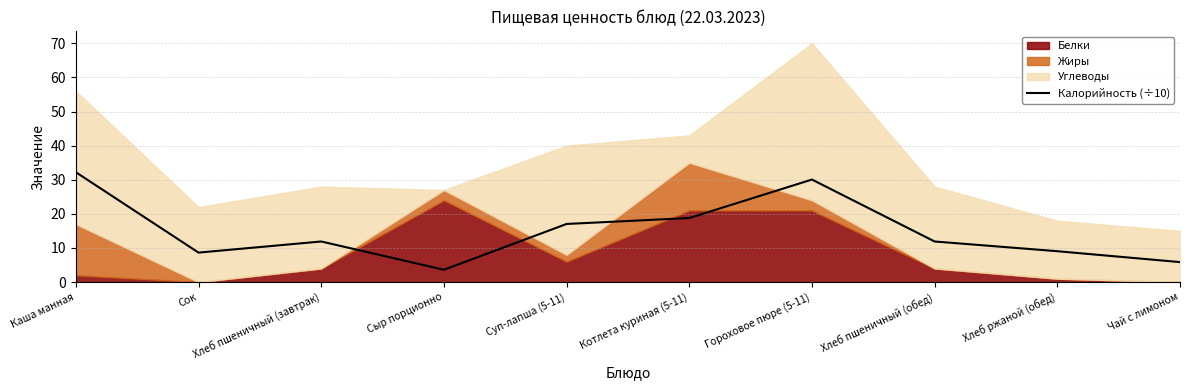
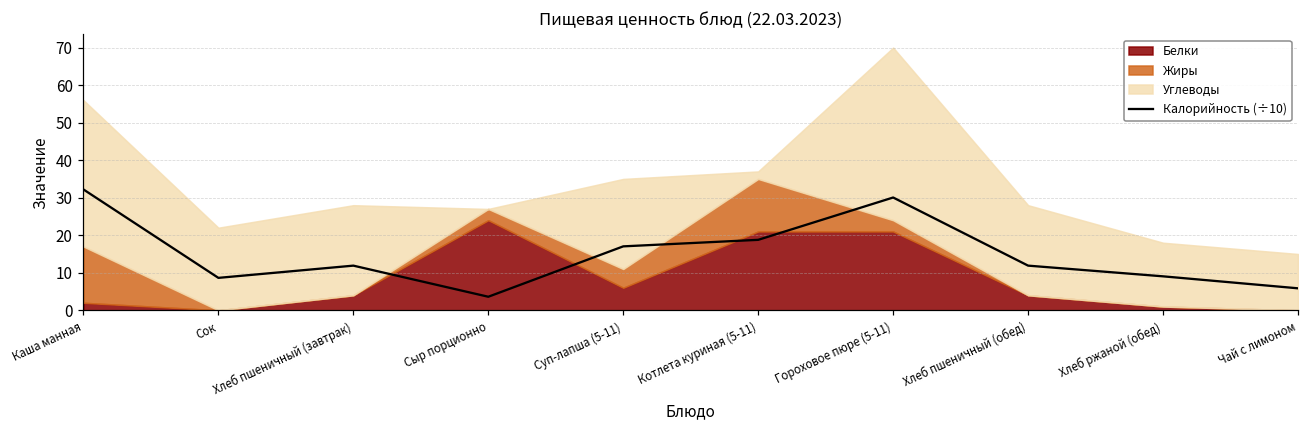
Жиры, Суп-лапша (5-11): 2 -> 5
Углеводы, Суп-лапша (5-11): 32 -> 24
Углеводы, Котлета куриная (5-11): 8 -> 2
